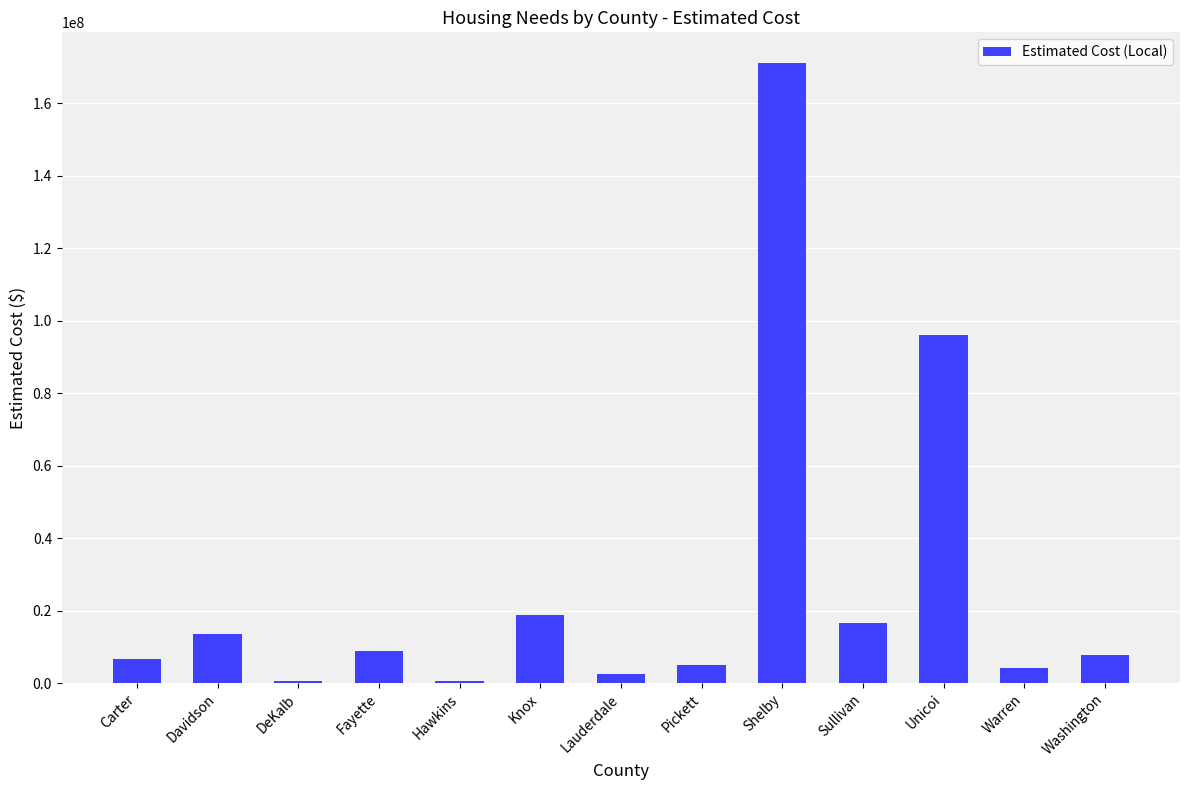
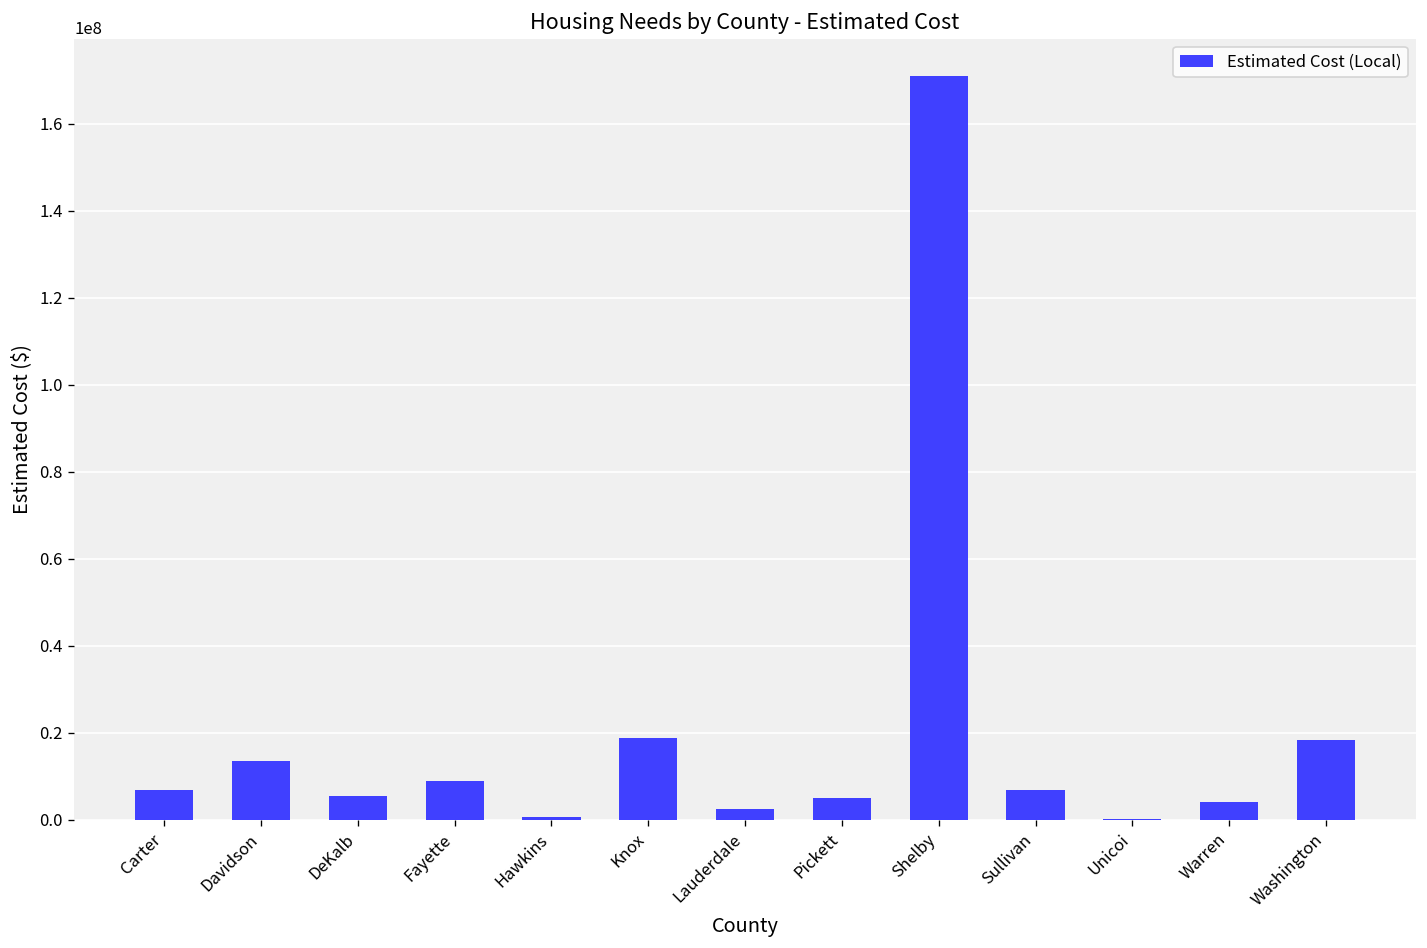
DeKalb: 1000000 -> 5000000
Sullivan: 17000000 -> 7000000
Unicoi: 96000000 -> 0
Washington: 8000000 -> 18000000
